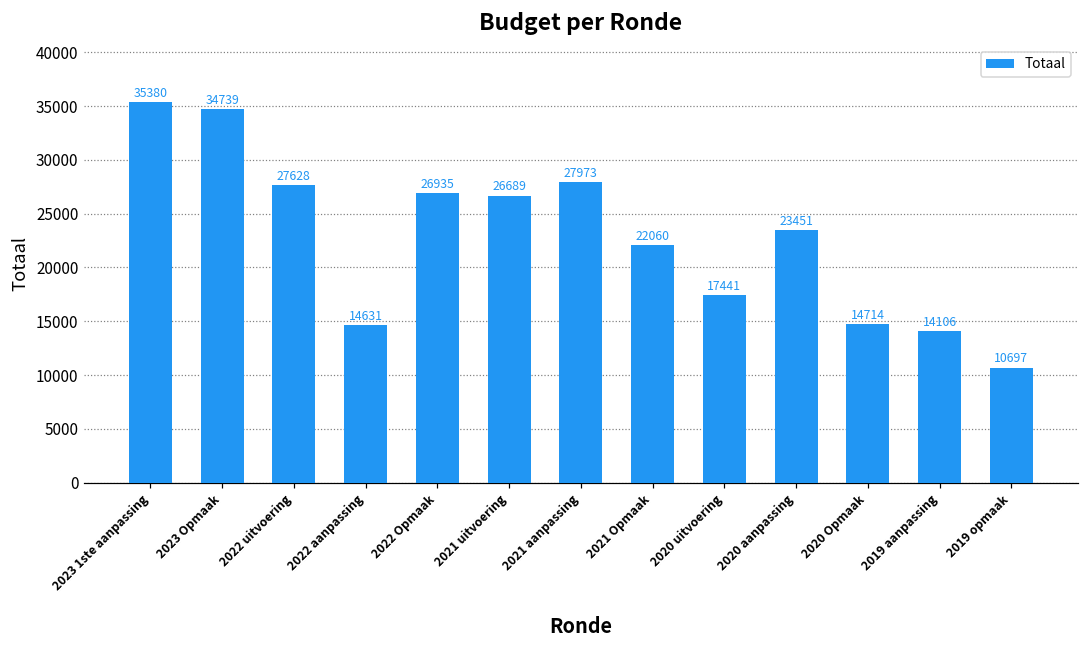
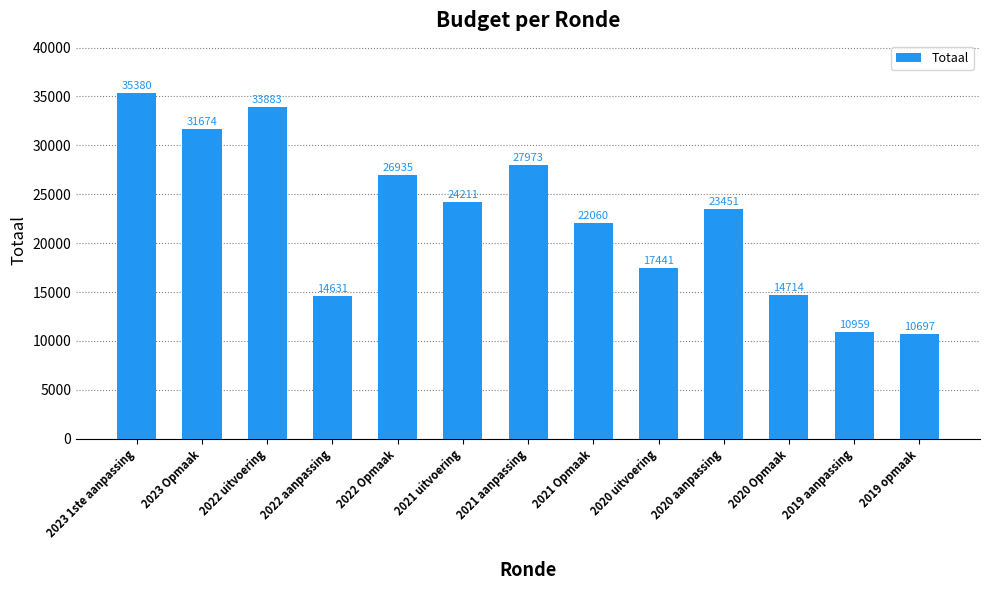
2023 Opmaak: 34739 -> 31674
2022 uitvoering: 27628 -> 33883
2021 uitvoering: 26689 -> 24211
2019 aanpassing: 14106 -> 10959
